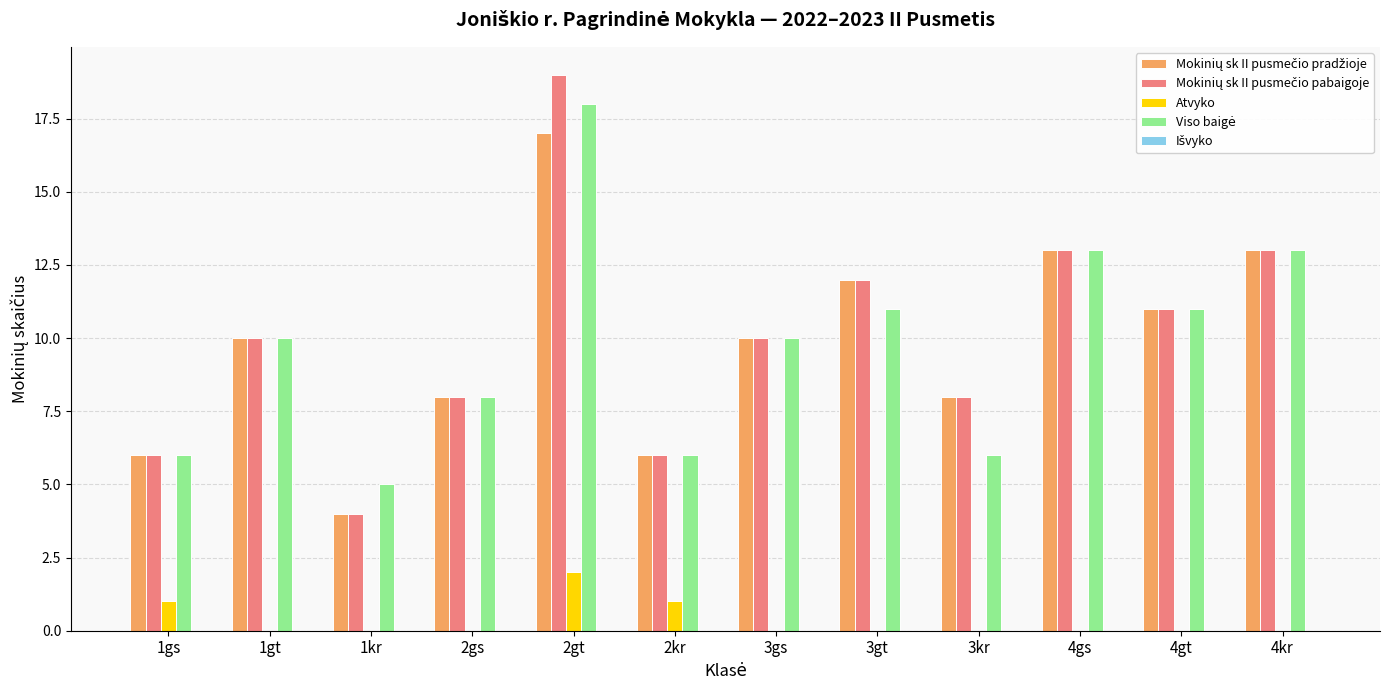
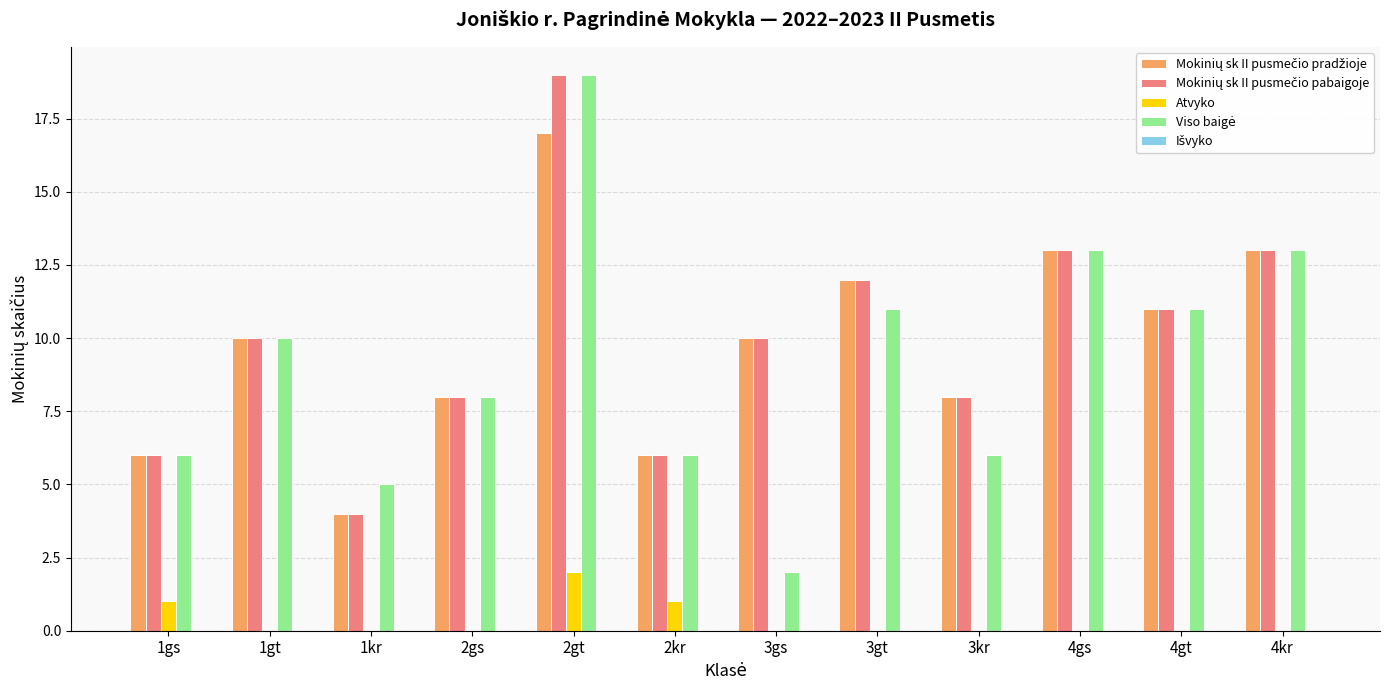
Viso baigė, 2gt: 18 -> 19
Viso baigė, 3gs: 10 -> 2
